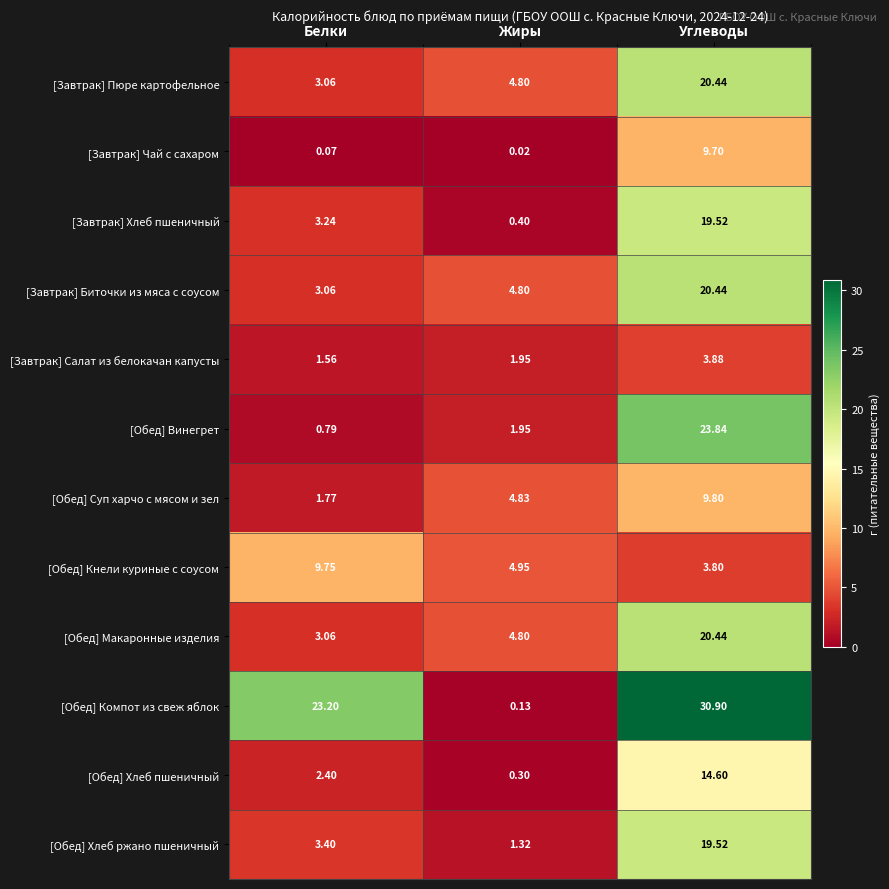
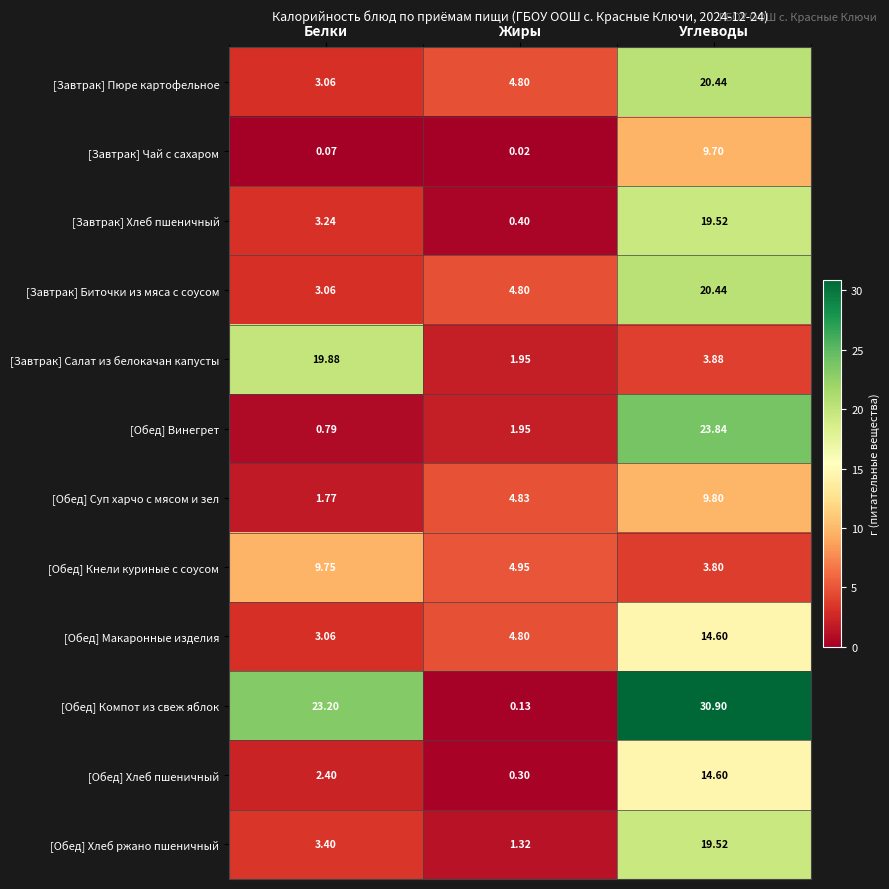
[Завтрак] Салат из белокачан капусты, Белки: 1.56 -> 19.88
[Обед] Макаронные изделия, Углеводы: 20.44 -> 14.60
